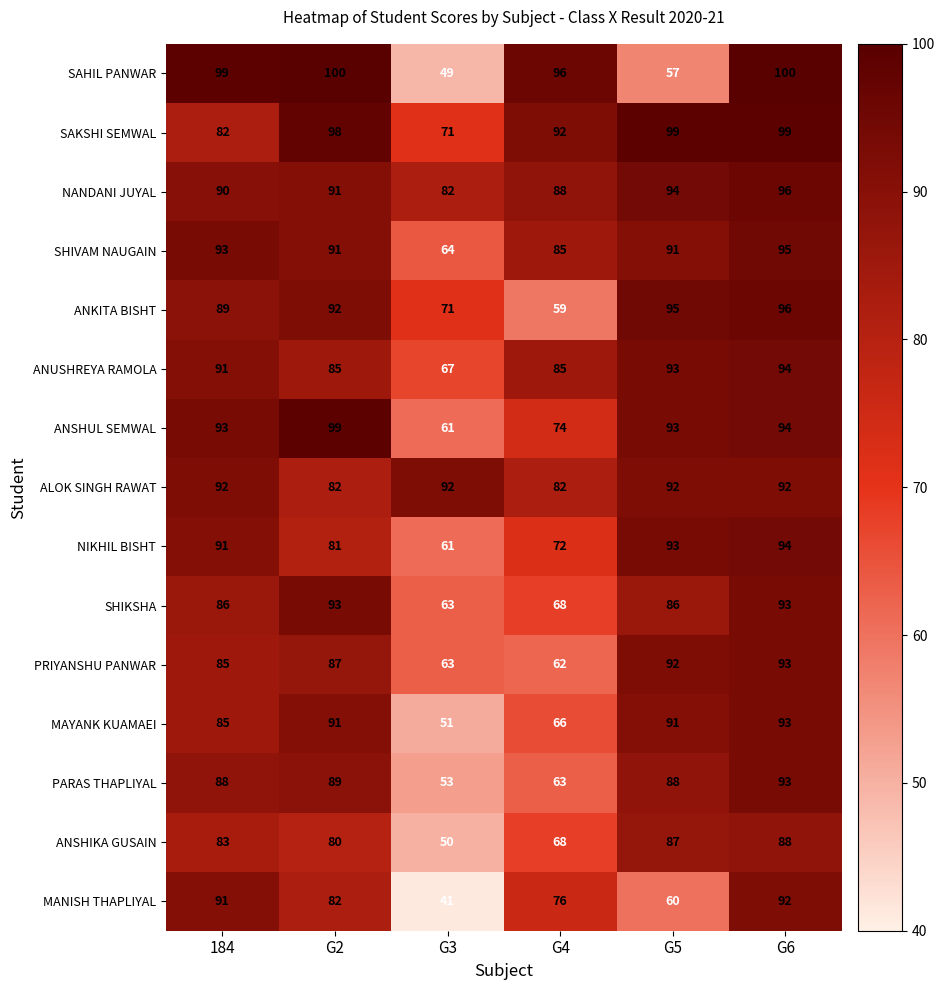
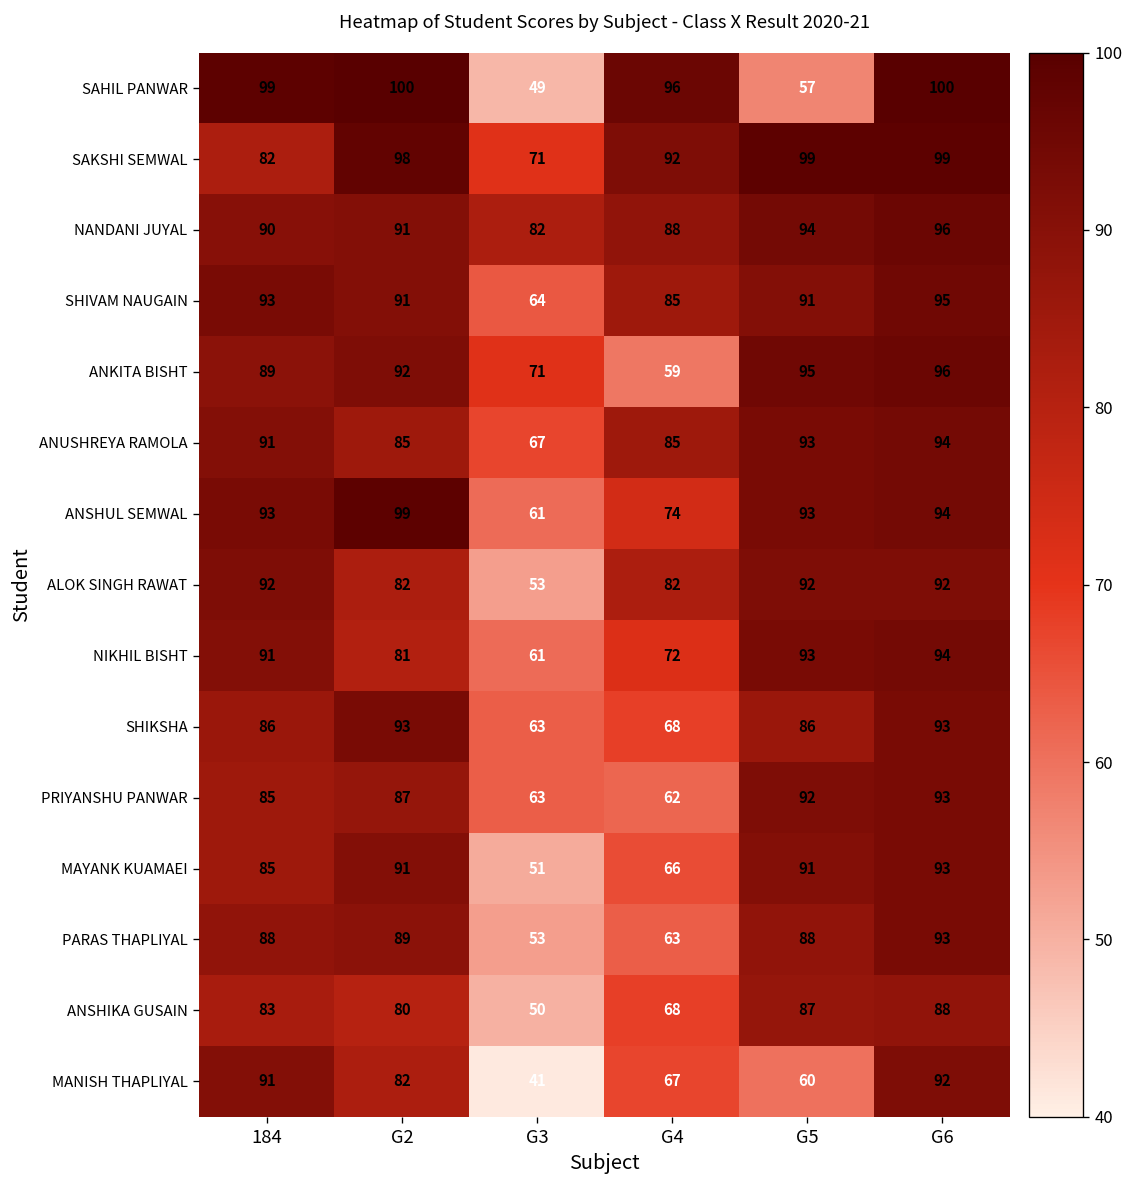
ALOK SINGH RAWAT, G3: 92 -> 53
MANISH THAPLIYAL, G4: 76 -> 67
